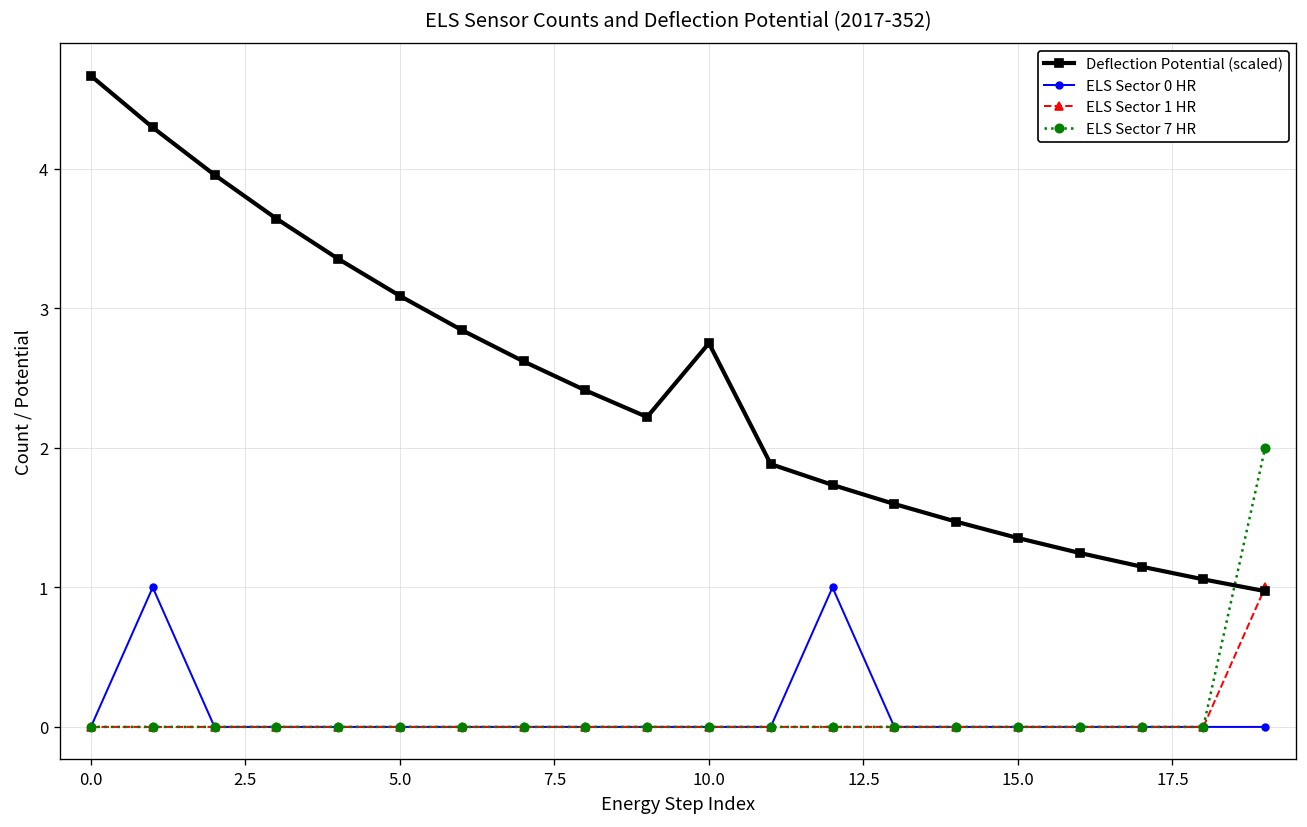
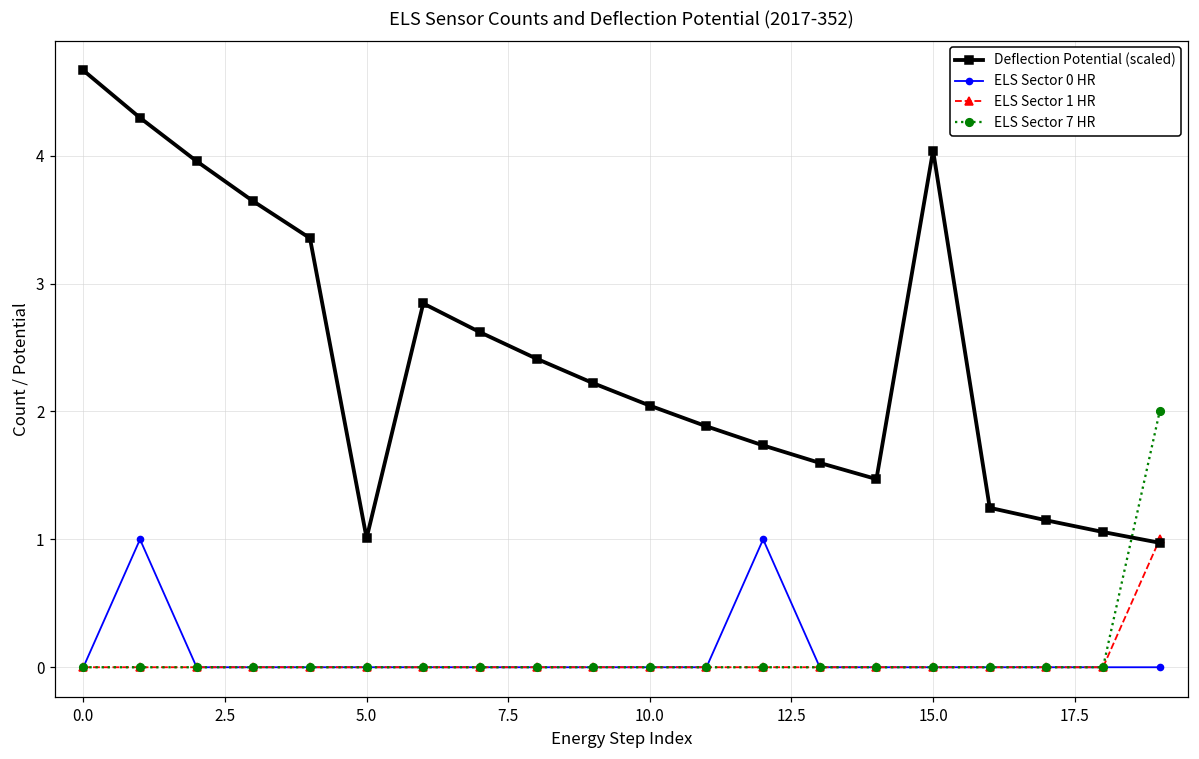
Deflection Potential (scaled), 5.0: 3.09 -> 1.01
Deflection Potential (scaled), 10.0: 2.75 -> 2.05
Deflection Potential (scaled), 15.0: 1.35 -> 4.04
